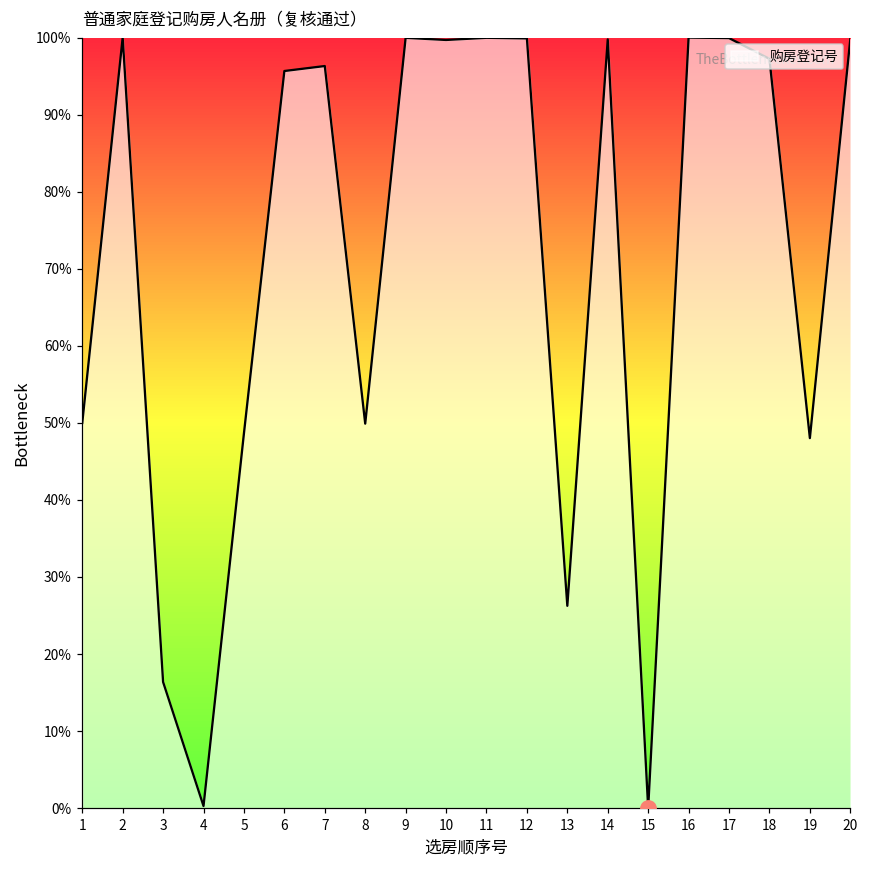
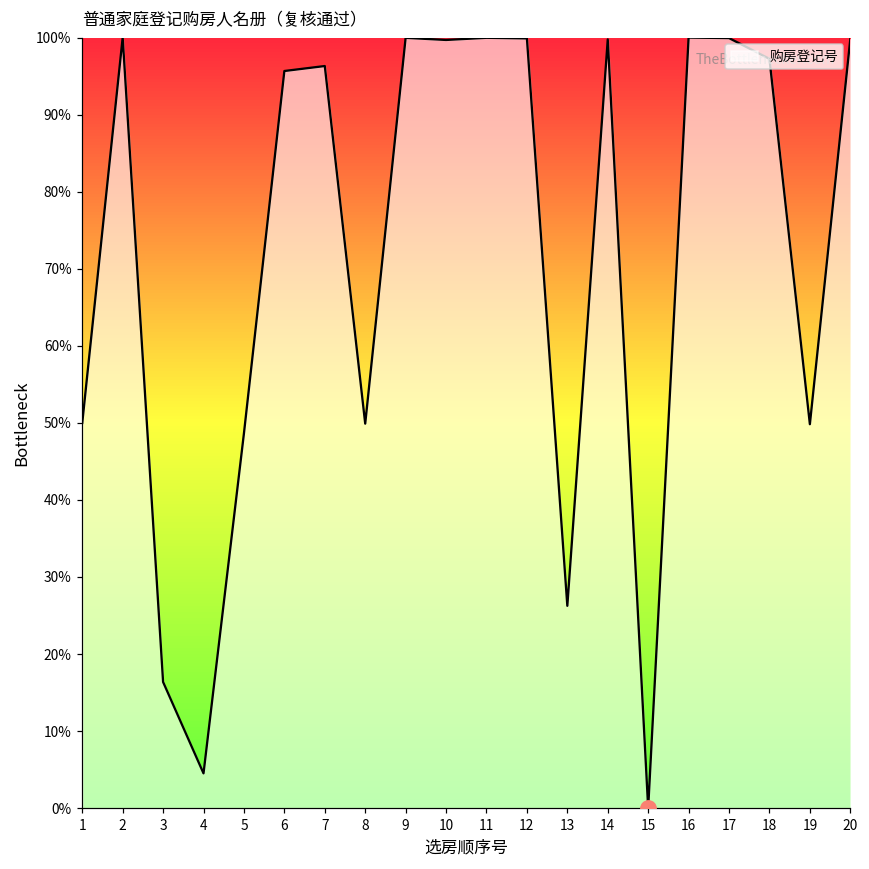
购房登记号, 4: 0% -> 5%
购房登记号, 19: 48% -> 50%
